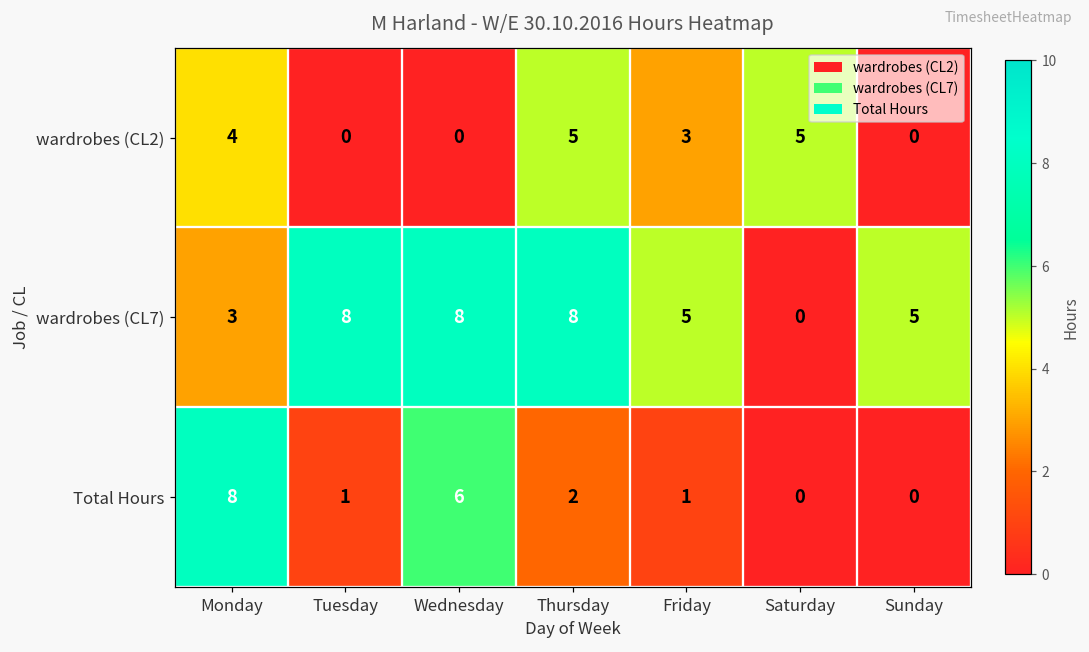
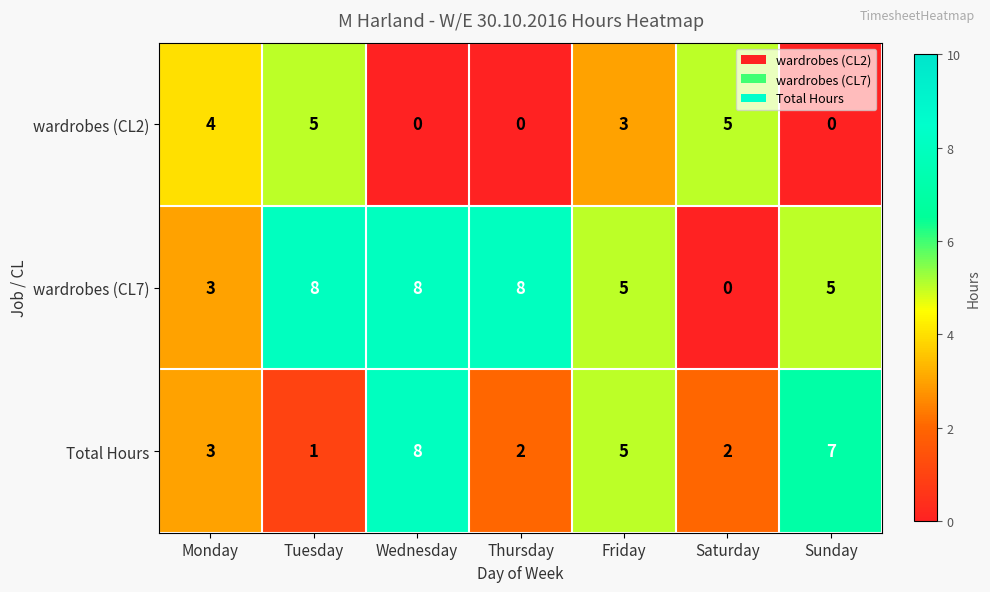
wardrobes (CL2), Tuesday: 0 -> 5
wardrobes (CL2), Thursday: 5 -> 0
Total Hours, Monday: 8 -> 3
Total Hours, Wednesday: 6 -> 8
Total Hours, Friday: 1 -> 5
Total Hours, Saturday: 0 -> 2
Total Hours, Sunday: 0 -> 7
